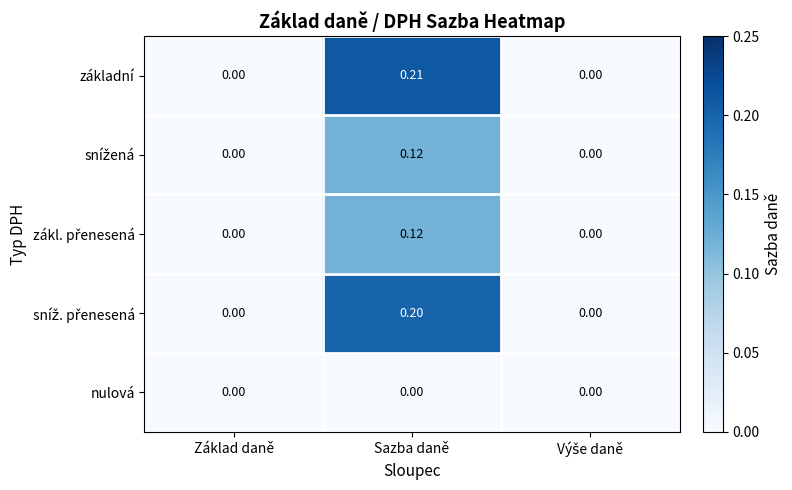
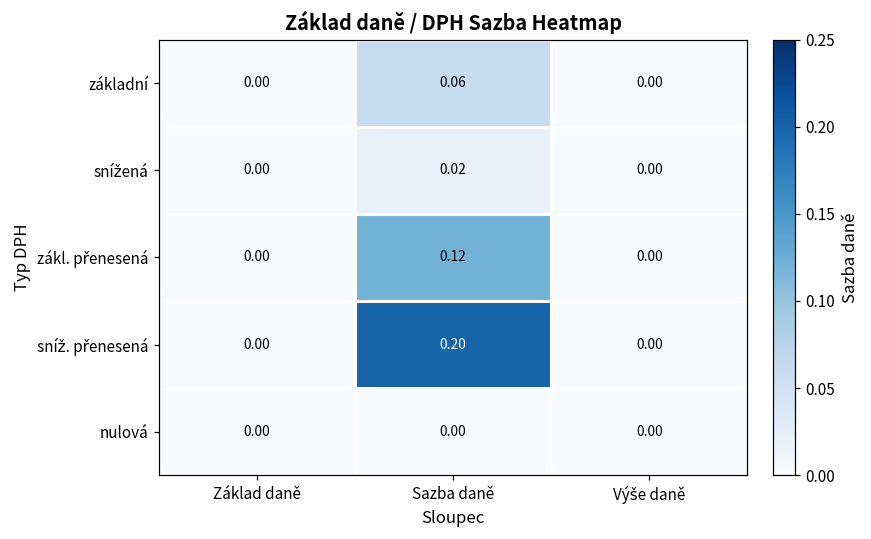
základní, Sazba daně: 0.21 -> 0.06
snížená, Sazba daně: 0.12 -> 0.02
